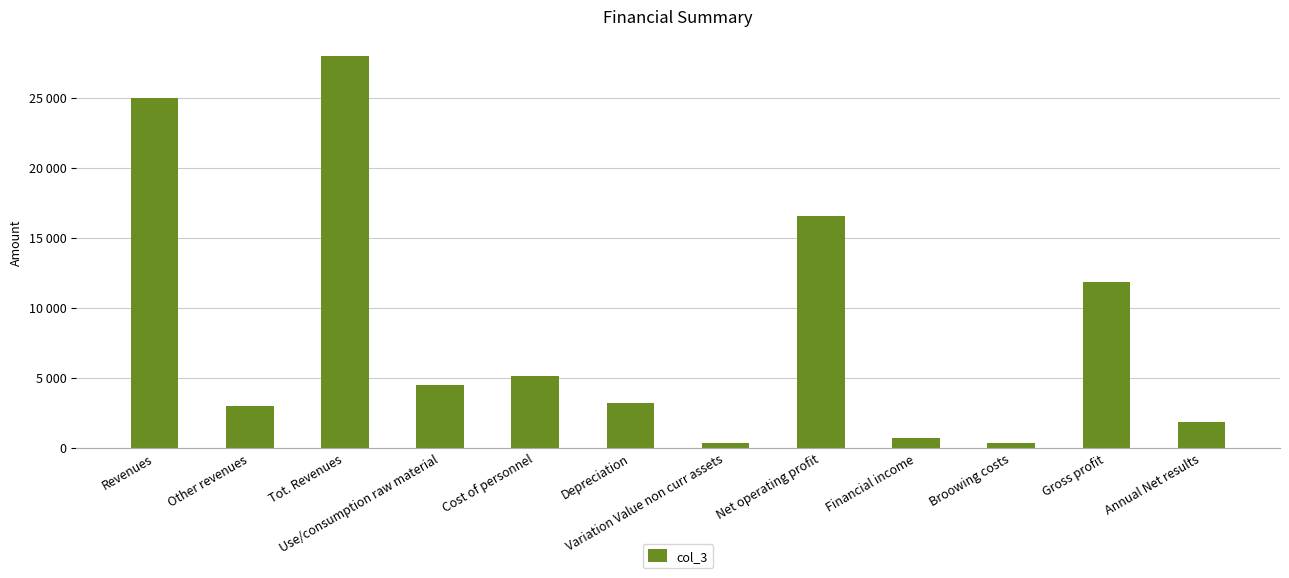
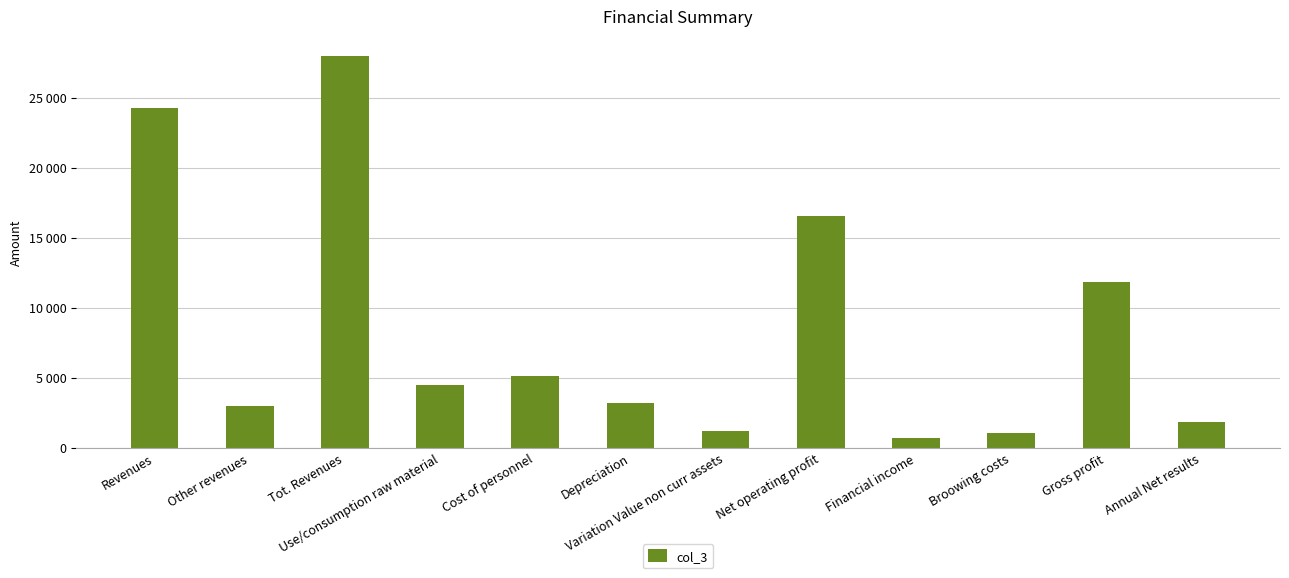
Revenues: 25000 -> 24300
Variation Value non curr assets: 300 -> 1200
Broowing costs: 400 -> 1000
